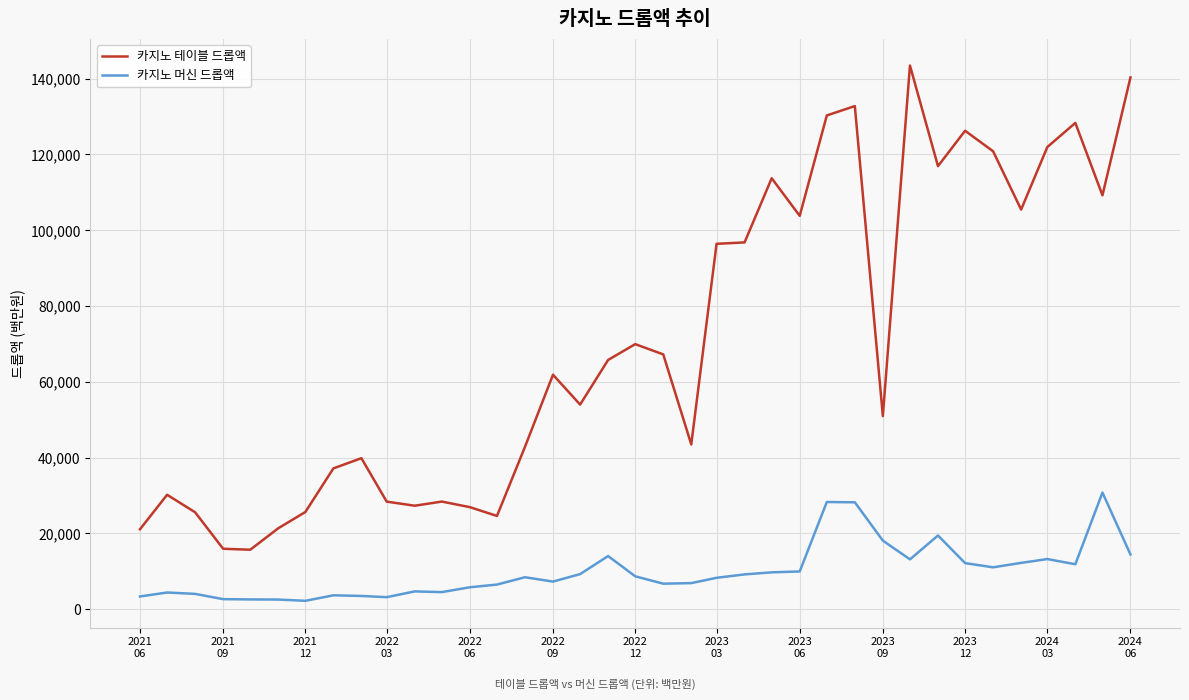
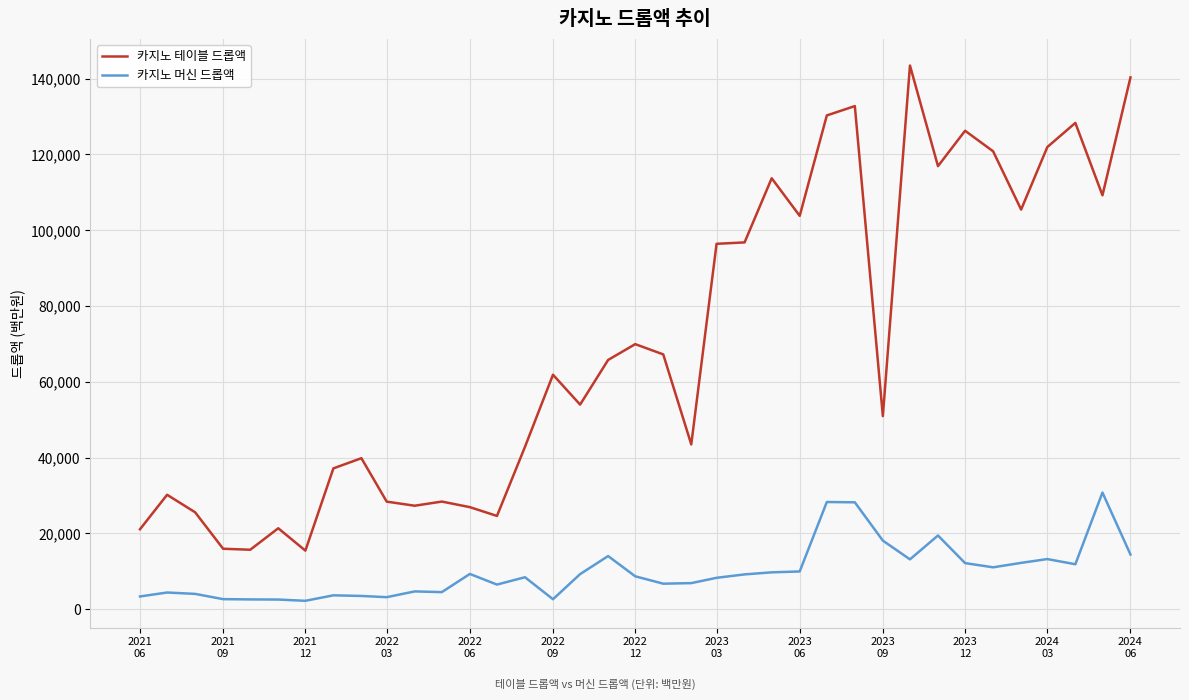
카지노 테이블 드롭액, 2021 12: 26,000 -> 15,000
카지노 머신 드롭액, 2022 06: 6,000 -> 9,000
카지노 머신 드롭액, 2022 09: 7,000 -> 3,000
